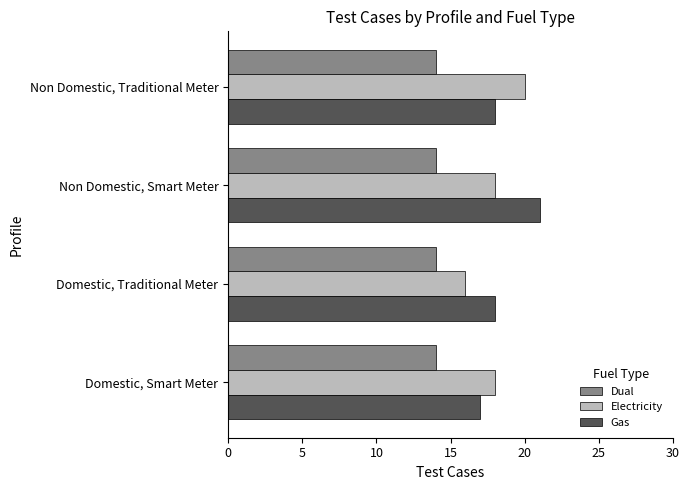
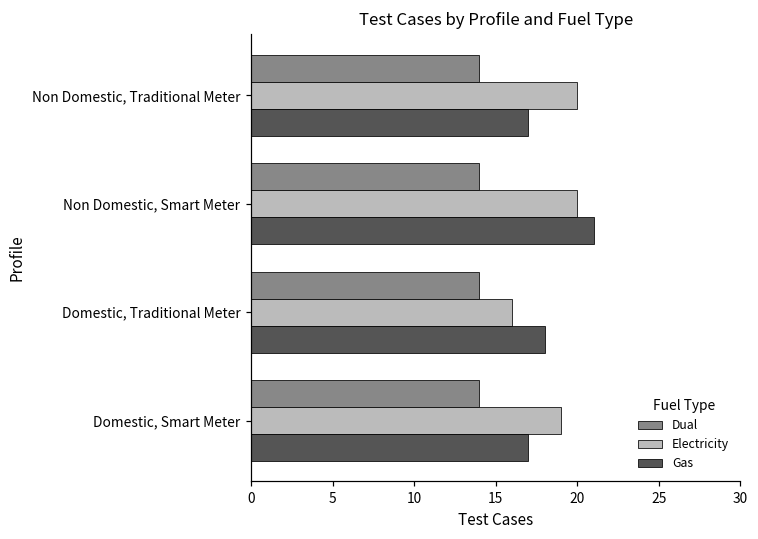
Gas, Non Domestic, Traditional Meter: 18 -> 17
Electricity, Non Domestic, Smart Meter: 18 -> 20
Electricity, Domestic, Smart Meter: 18 -> 19
